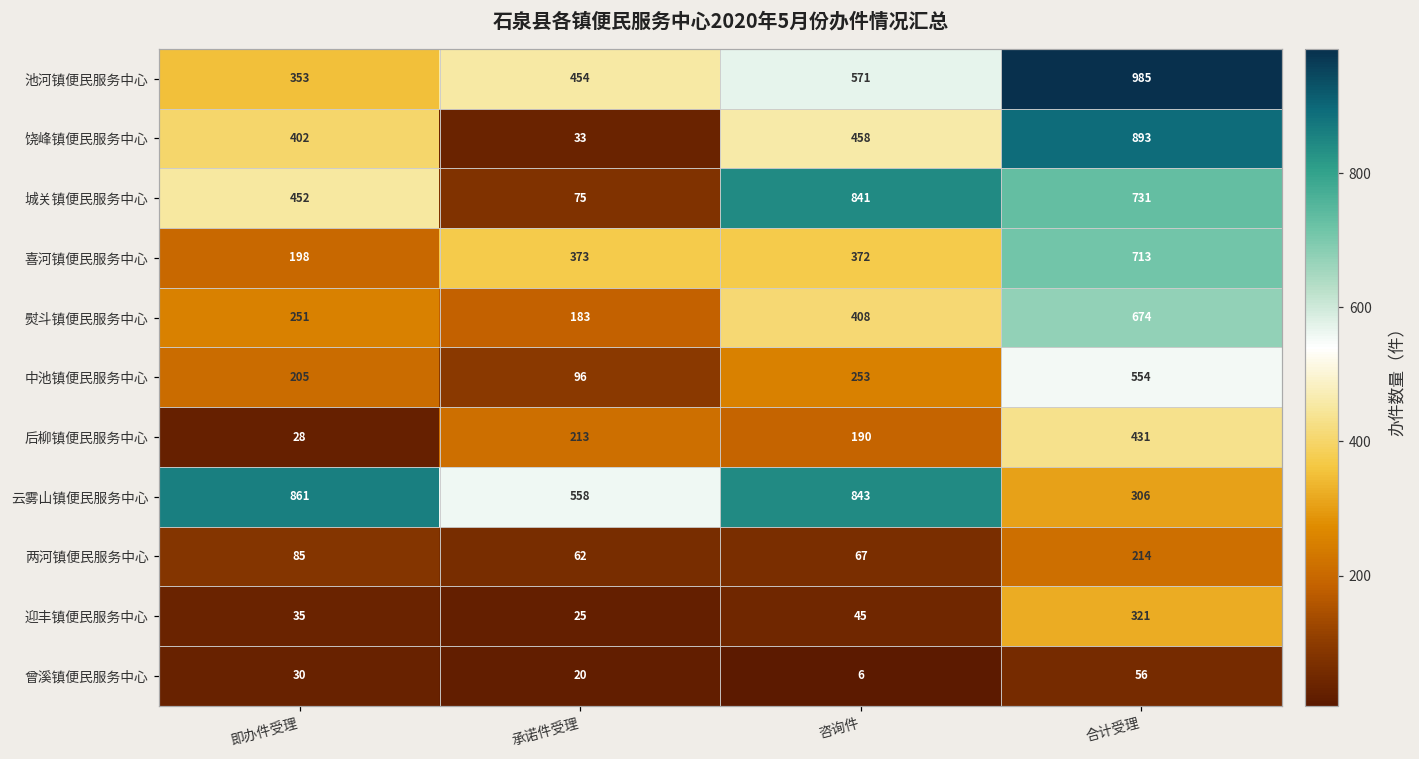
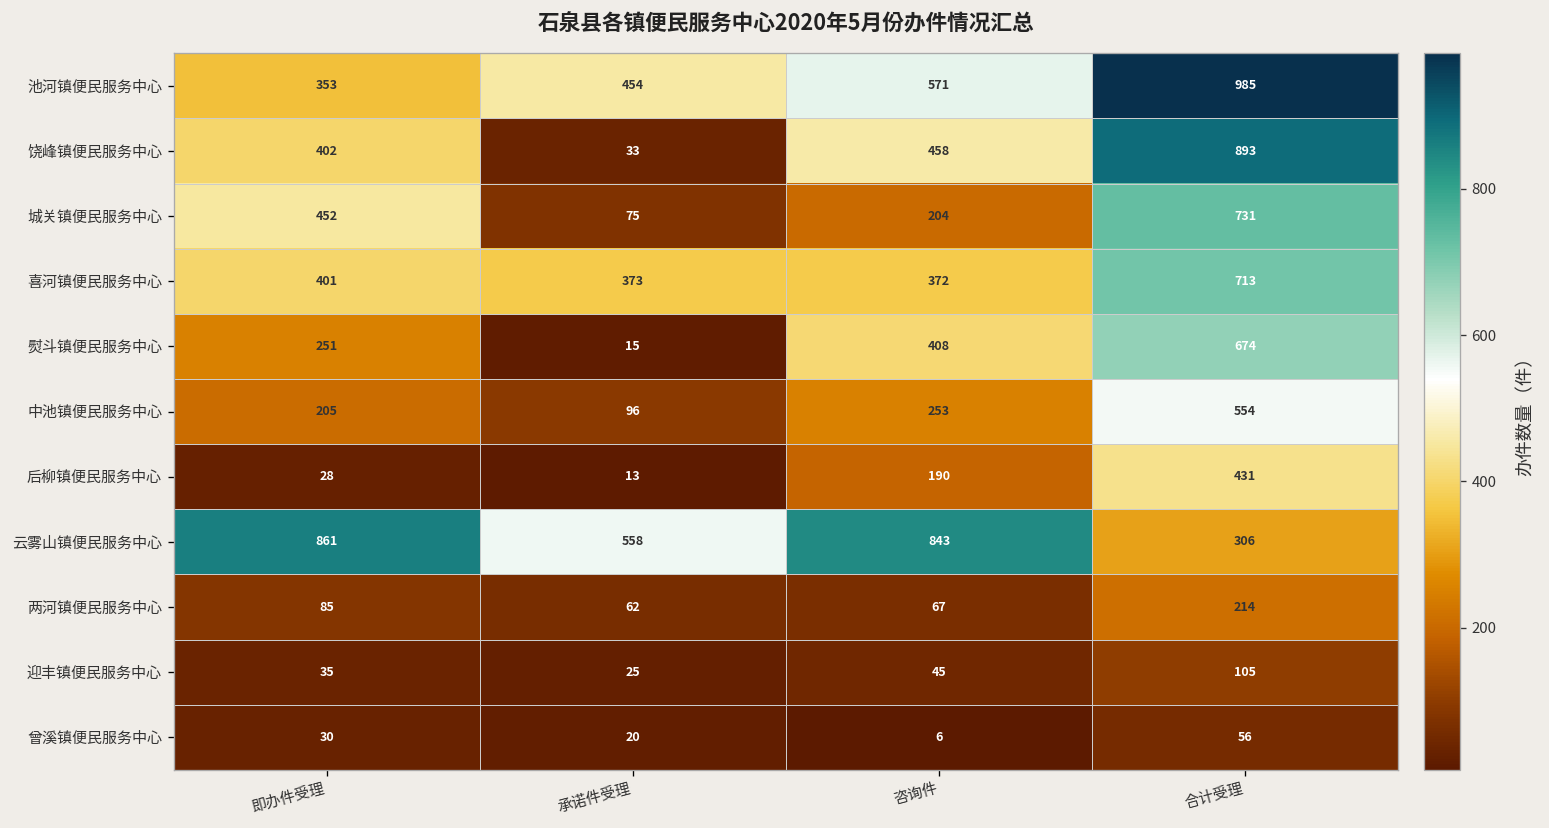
城关镇便民服务中心, 咨询件: 841 -> 204
喜河镇便民服务中心, 即办件受理: 198 -> 401
熨斗镇便民服务中心, 承诺件受理: 183 -> 15
后柳镇便民服务中心, 承诺件受理: 213 -> 13
迎丰镇便民服务中心, 合计受理: 321 -> 105
